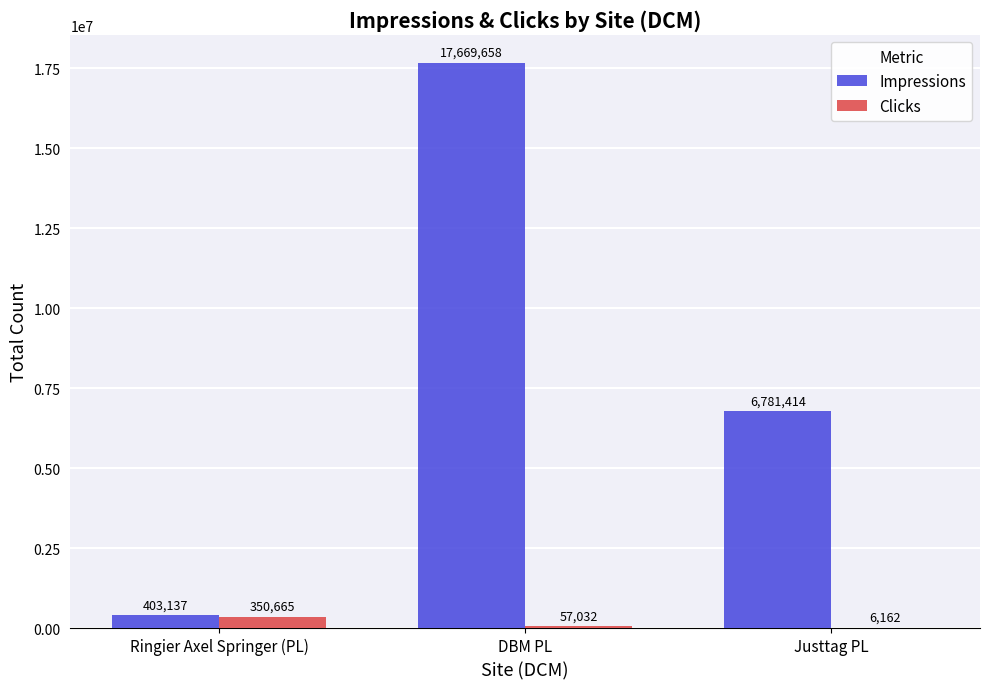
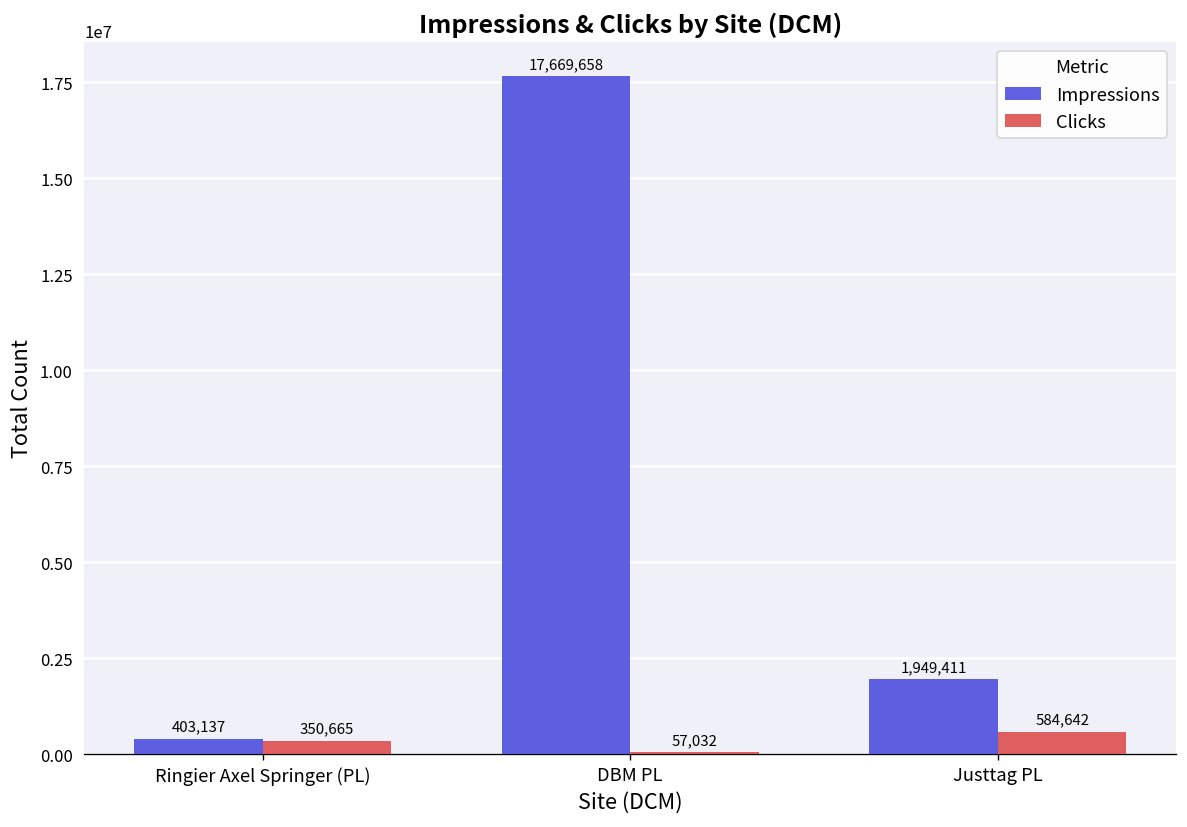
Impressions, Justtag PL: 6,781,414 -> 1,949,411
Clicks, Justtag PL: 6,162 -> 584,642
